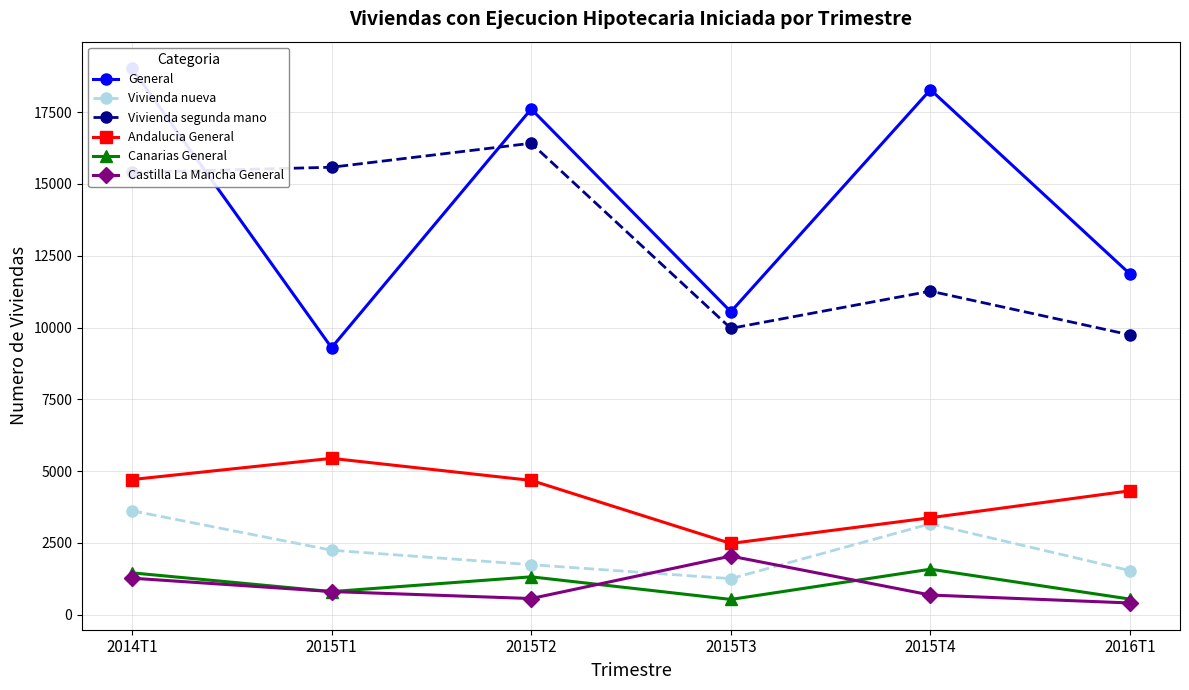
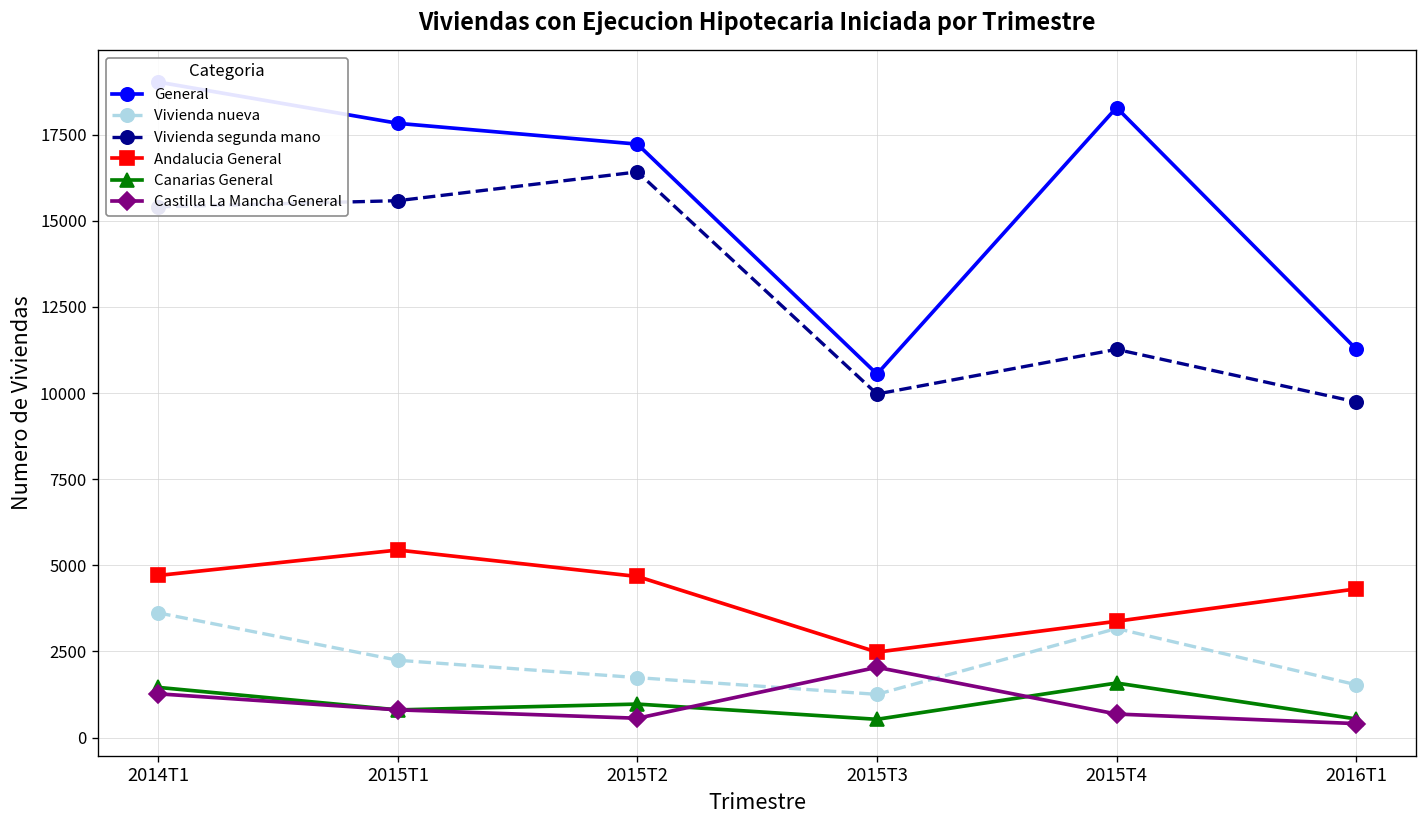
General, 2015T1: 9300 -> 17800
General, 2015T2: 17600 -> 17200
Canarias General, 2015T2: 1300 -> 1000
General, 2016T1: 11900 -> 11300
